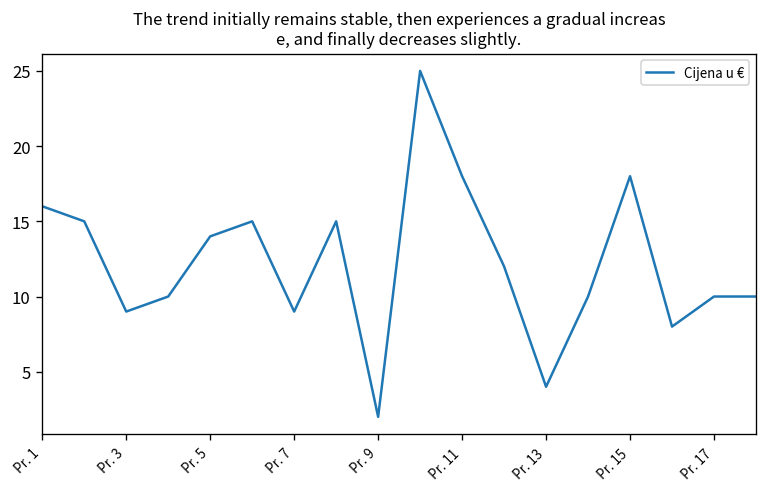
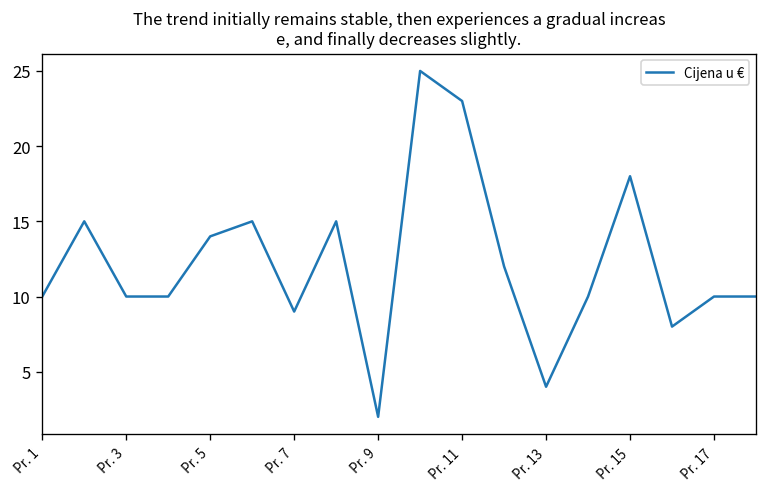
Pr. 1: 16 -> 10
Pr. 3: 9 -> 10
Pr. 11: 18 -> 23
